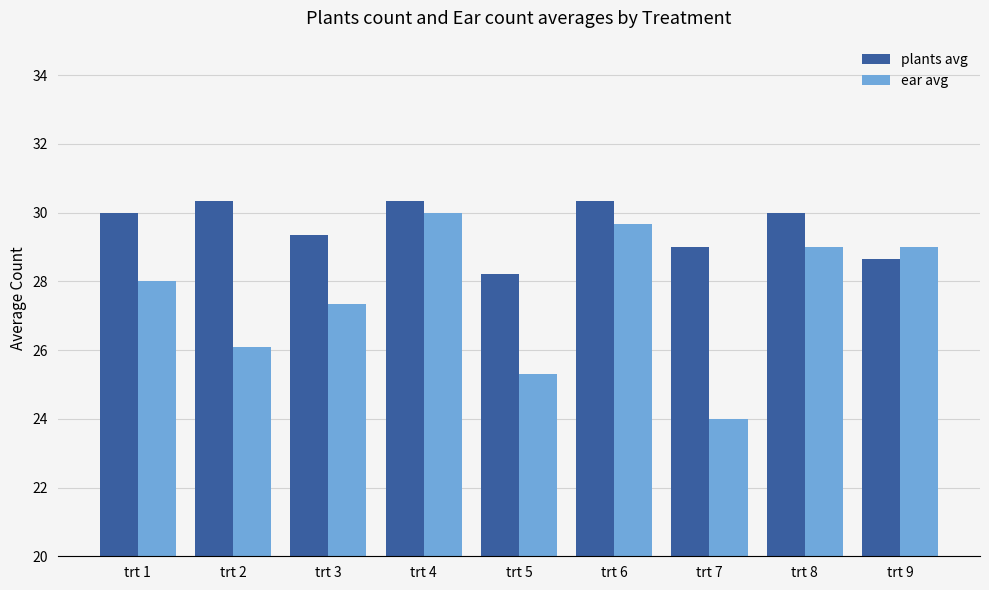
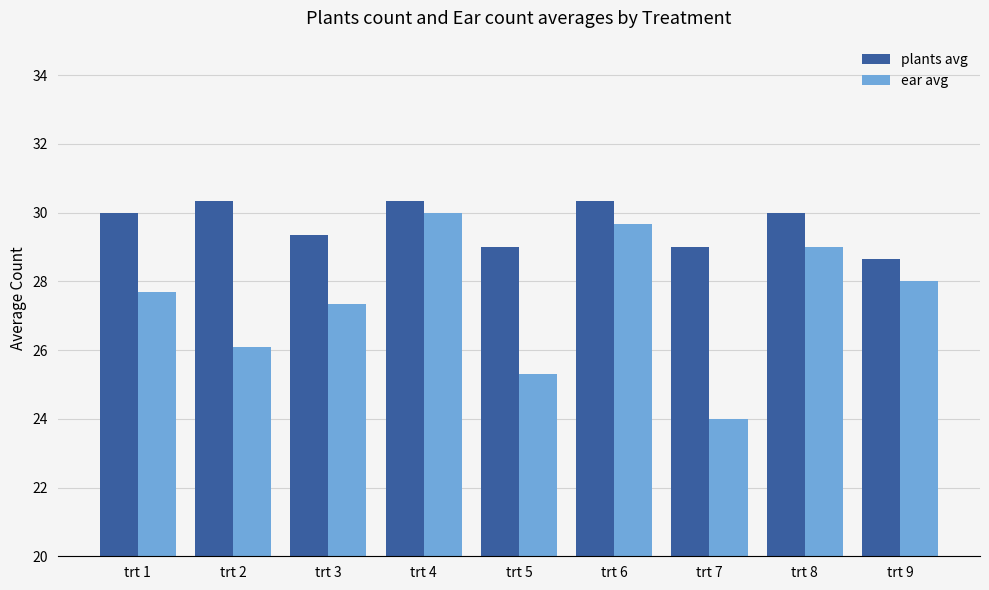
ear avg, trt 1: 28.0 -> 27.7
plants avg, trt 5: 28.2 -> 29.0
ear avg, trt 9: 29 -> 28
